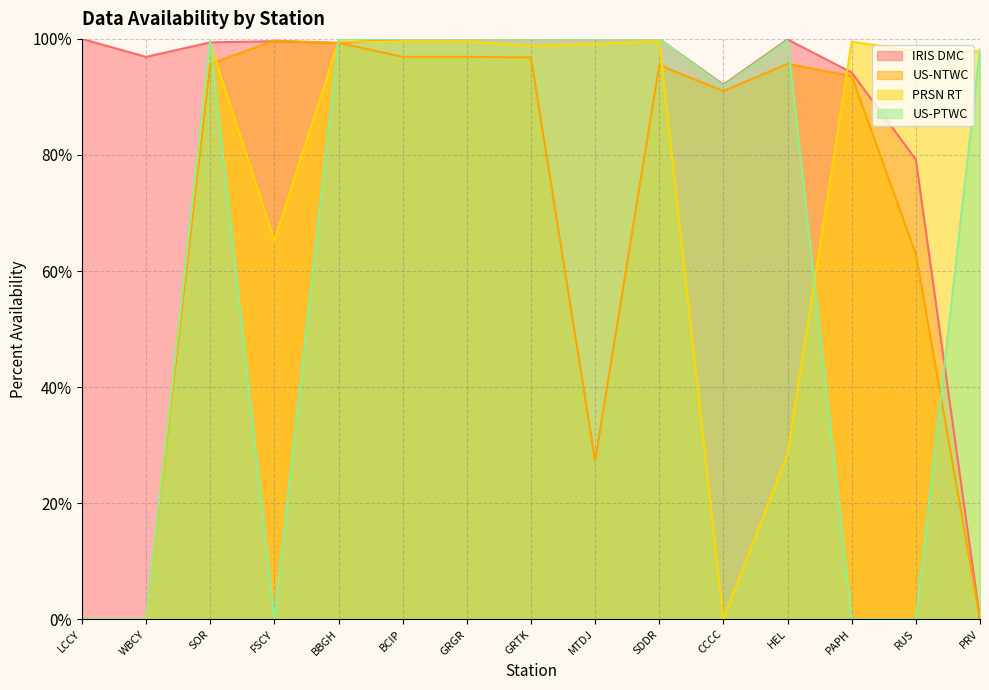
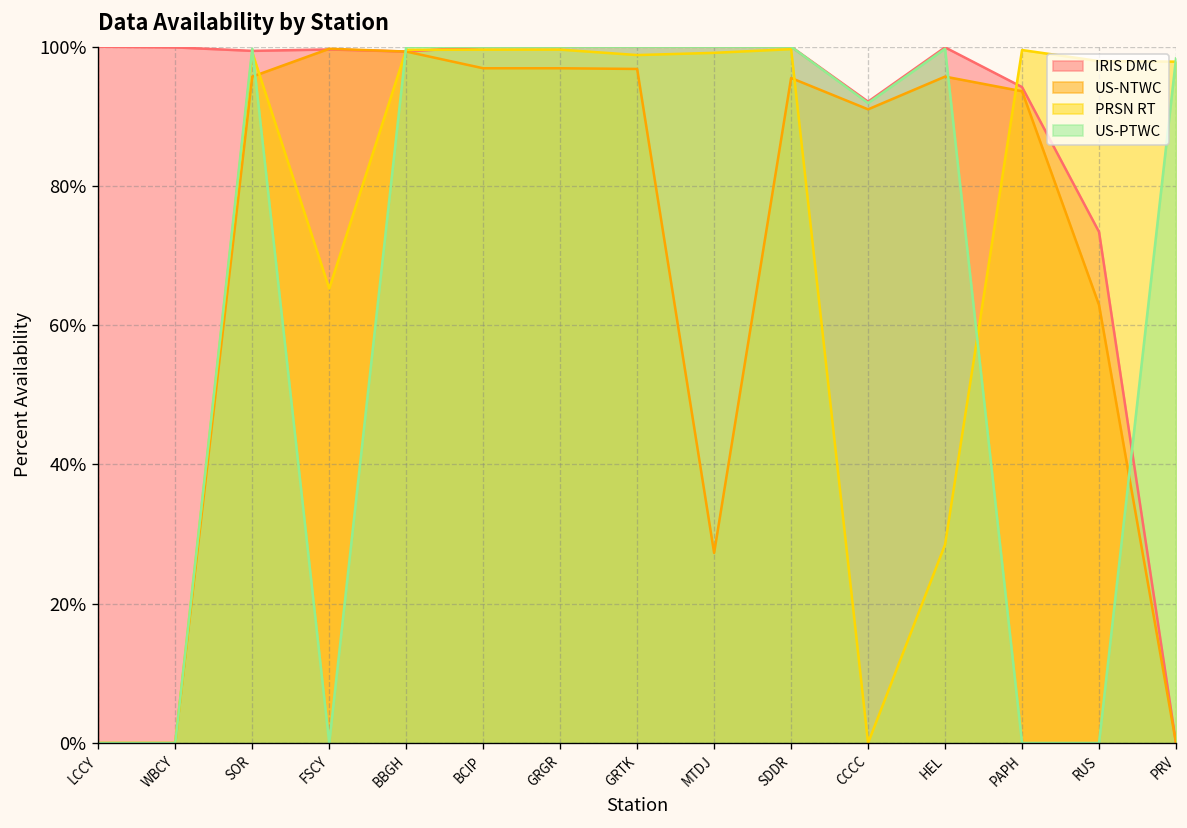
IRIS DMC, WBCY: 97% -> 100%
IRIS DMC, RUS: 79% -> 73%
